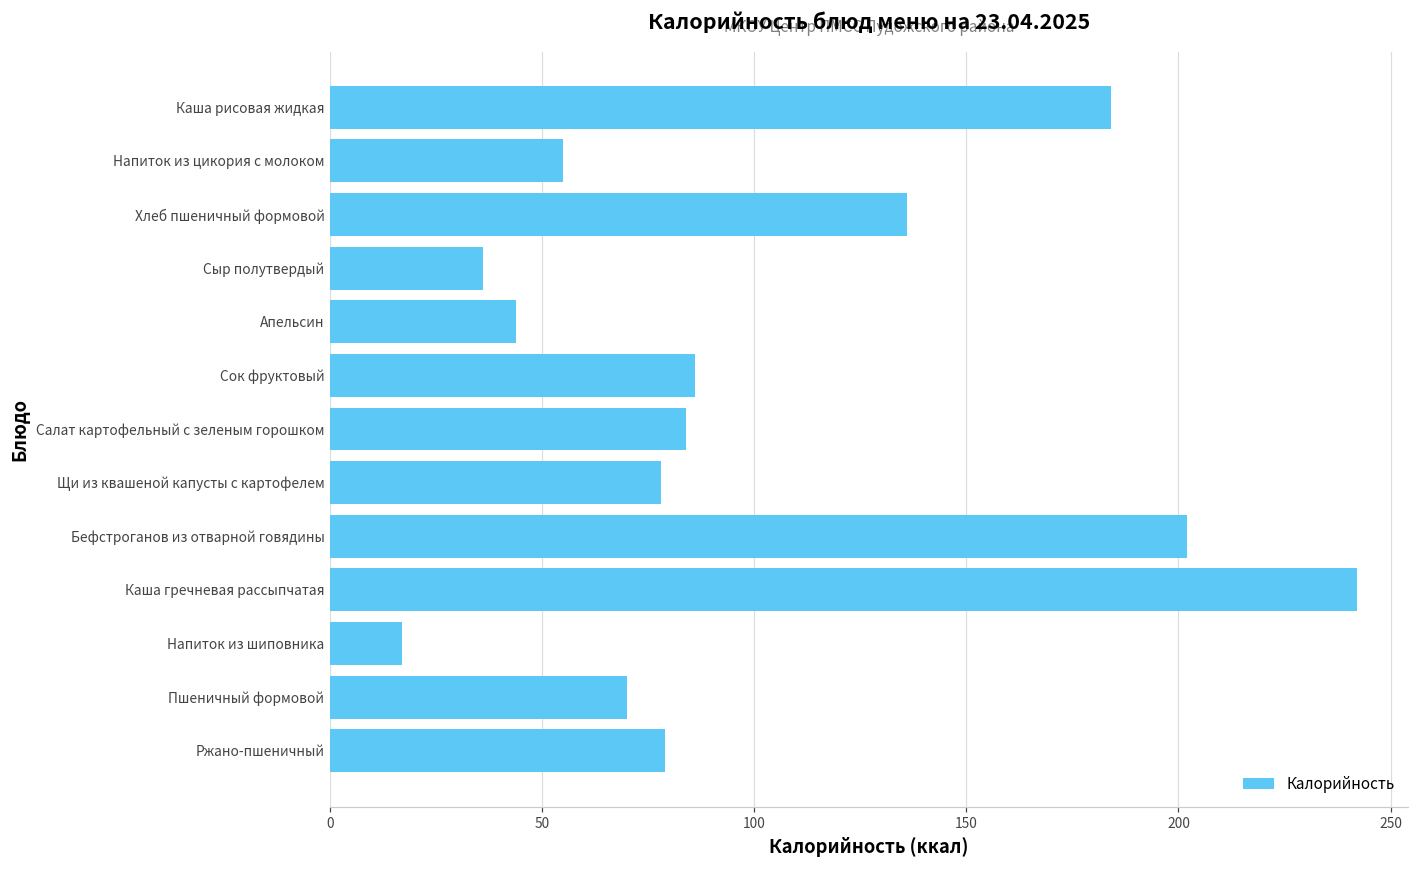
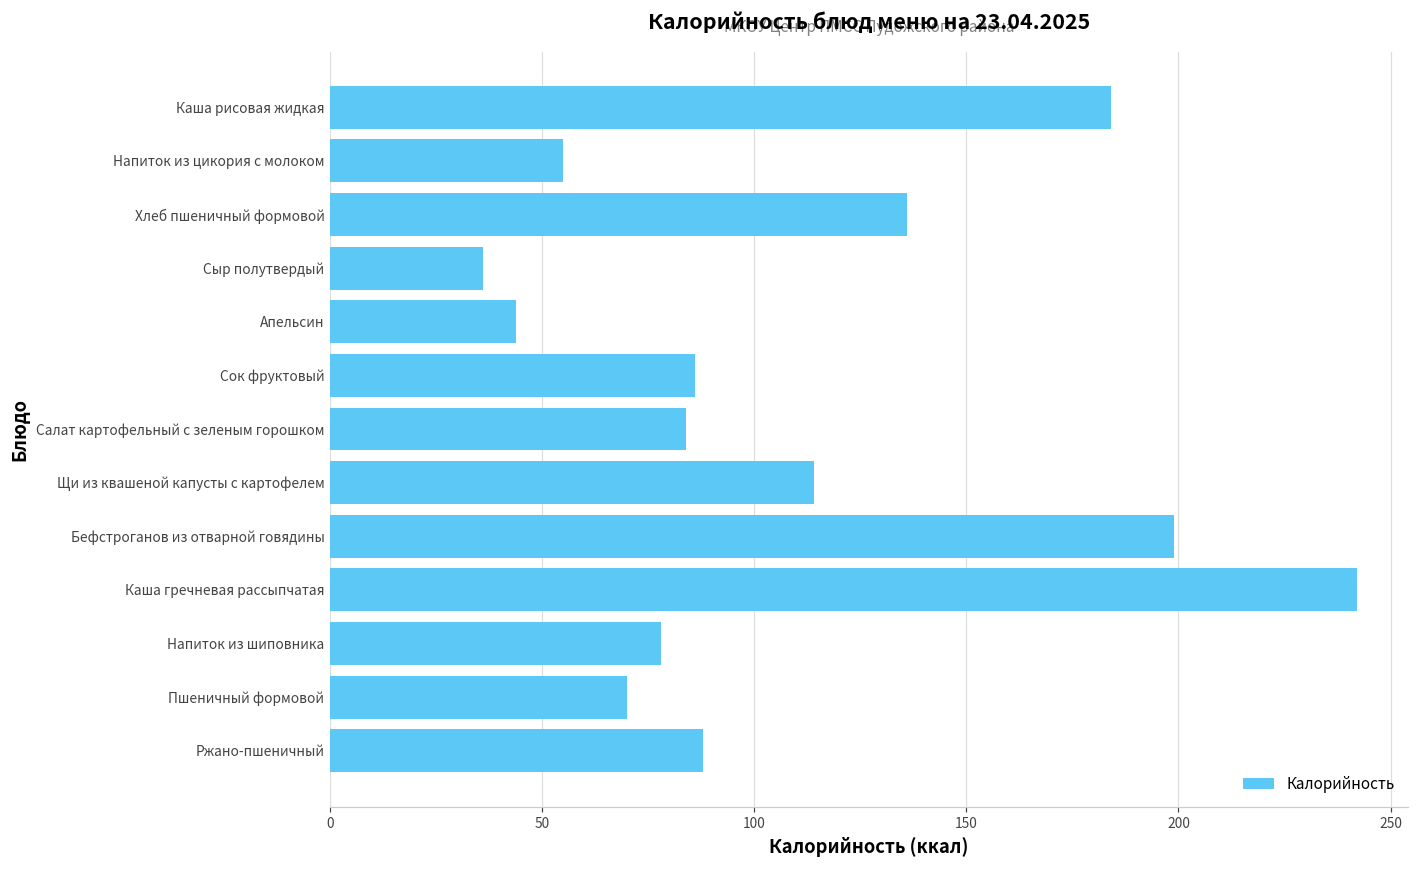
Щи из квашеной капусты с картофелем: 78 -> 114
Бефстроганов из отварной говядины: 202 -> 199
Напиток из шиповника: 17 -> 78
Ржано-пшеничный: 79 -> 88
